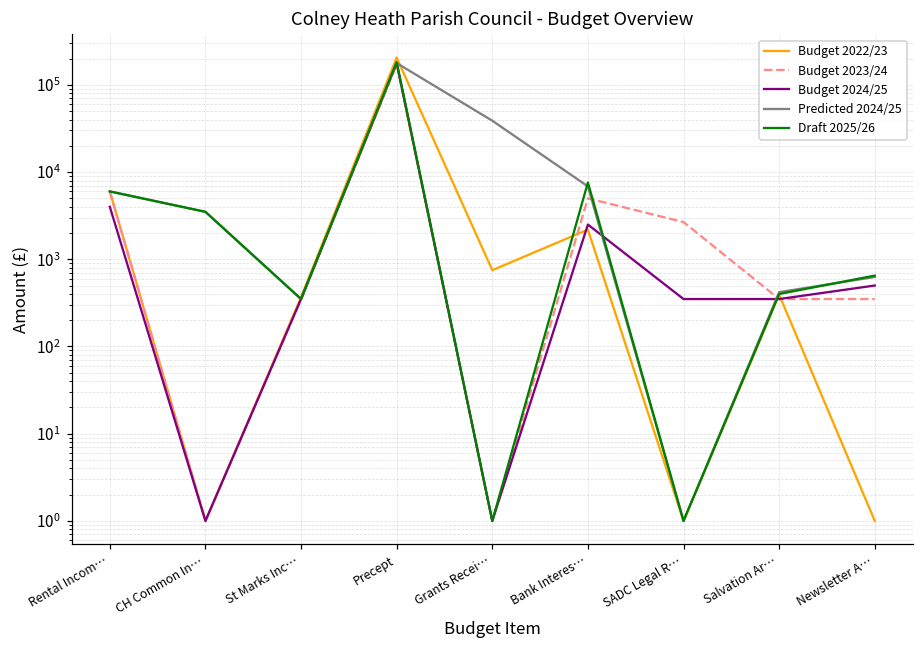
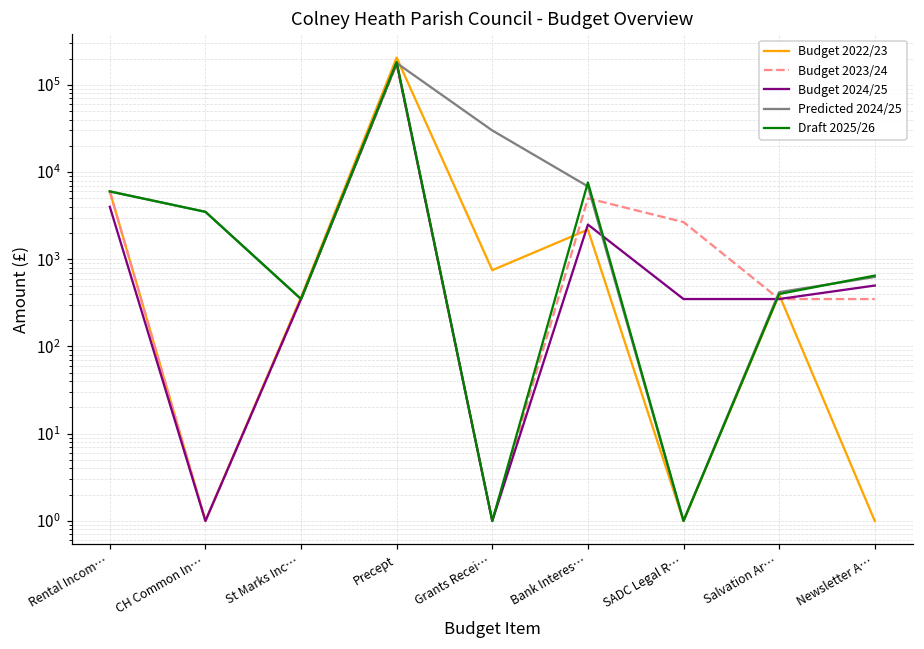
Predicted 2024/25, Grants Recei…: 40000 -> 30000
